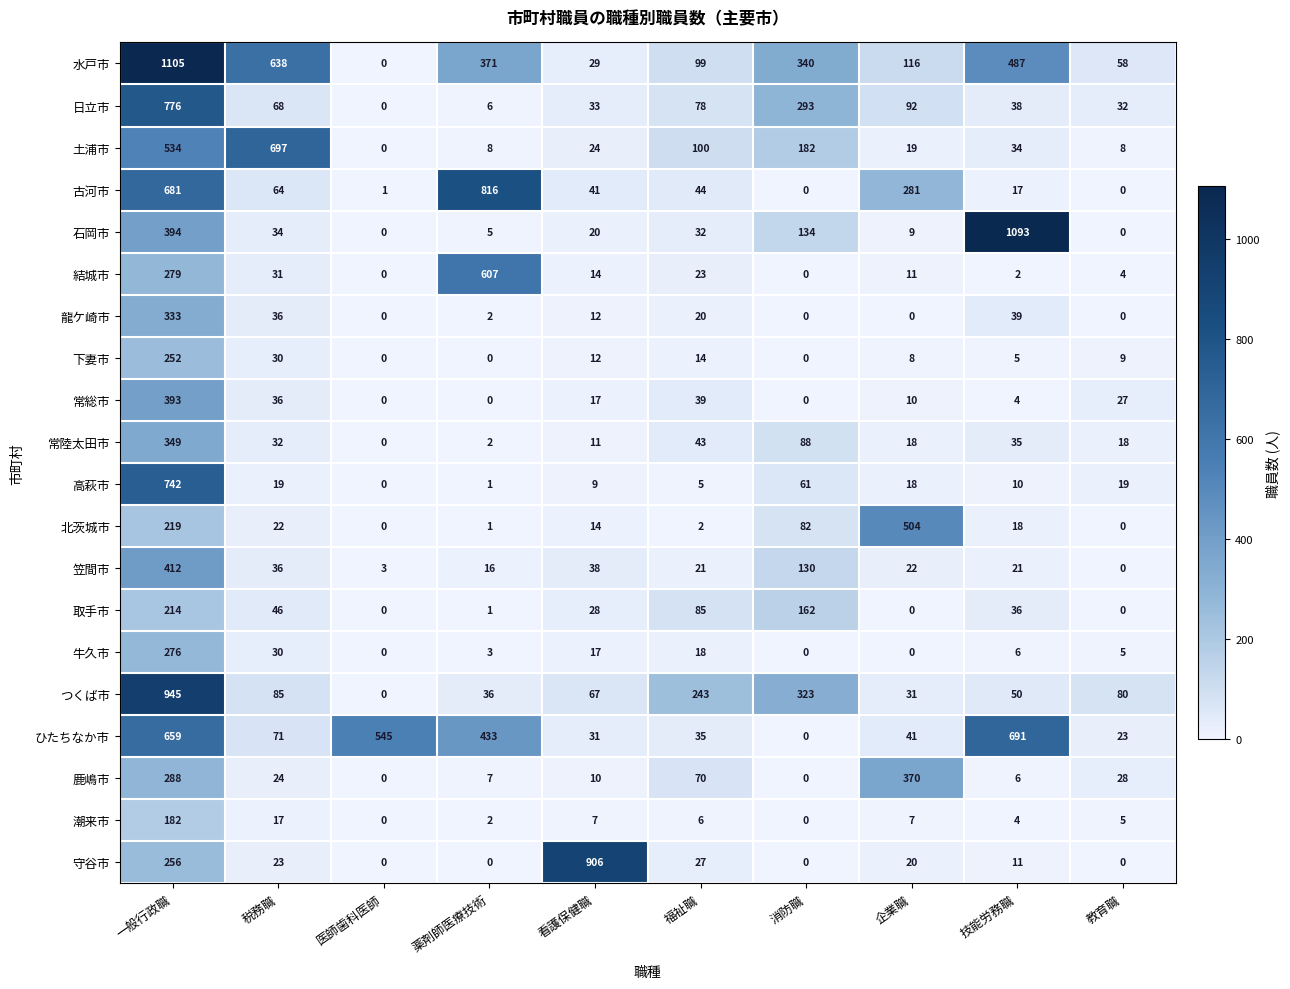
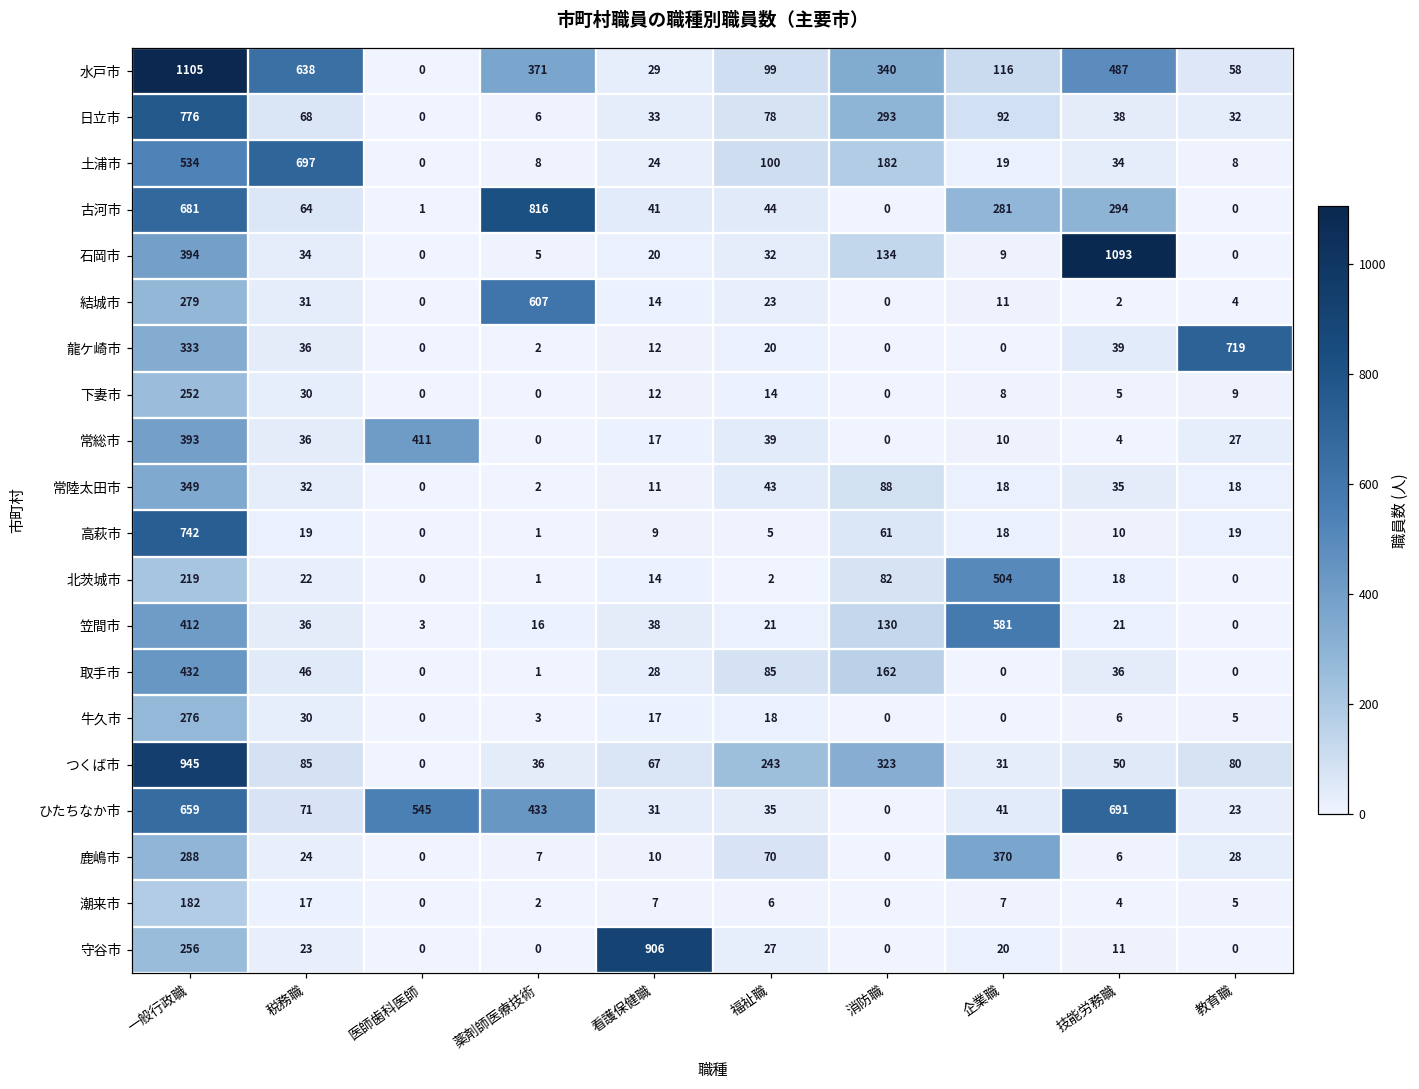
古河市, 技能労務職: 17 -> 294
龍ケ崎市, 教育職: 0 -> 719
常総市, 医師歯科医師: 0 -> 411
笠間市, 企業職: 22 -> 581
取手市, 一般行政職: 214 -> 432
